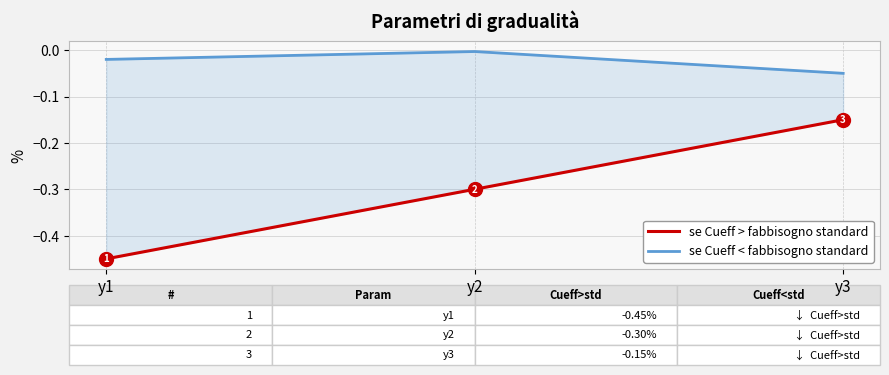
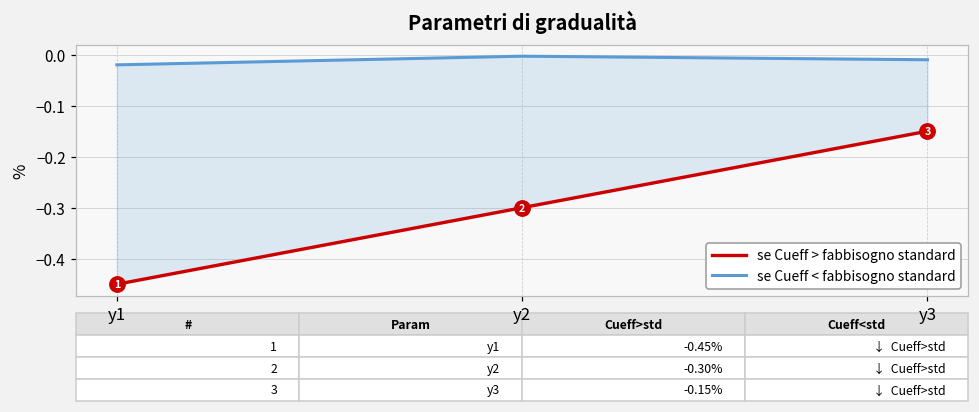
se Cueff < fabbisogno standard, y3: -0.05 -> -0.01
